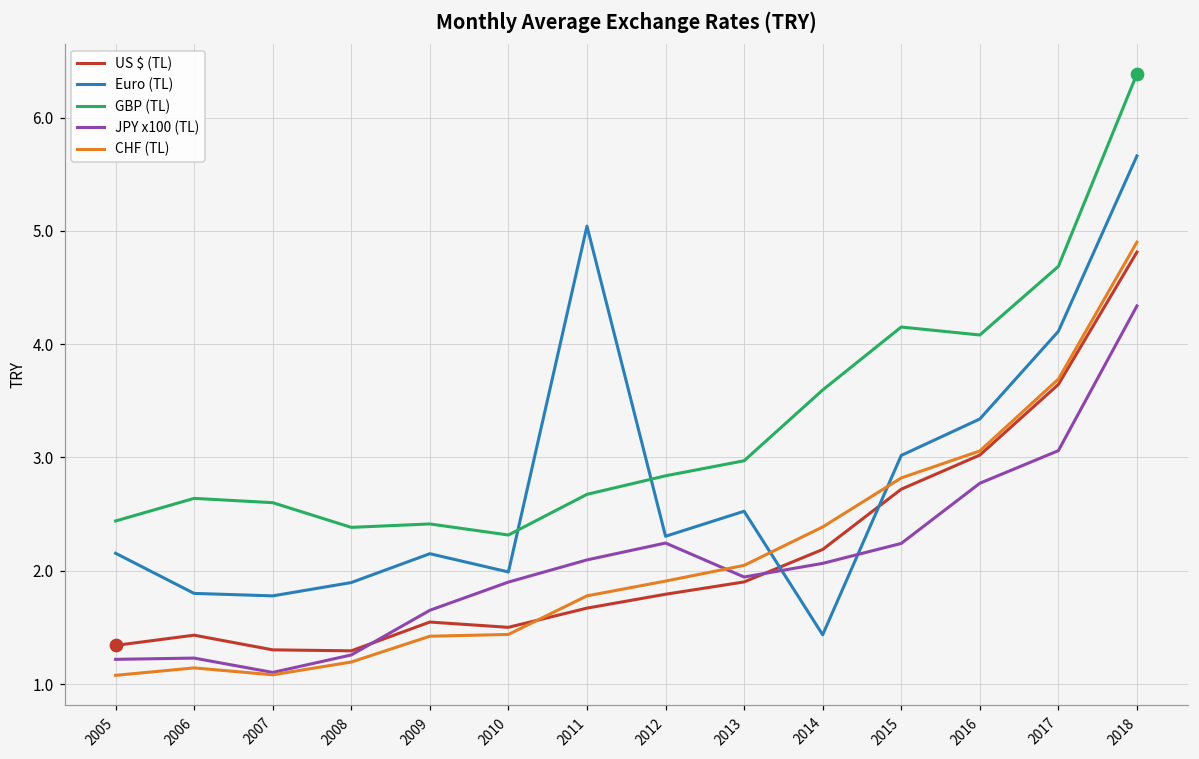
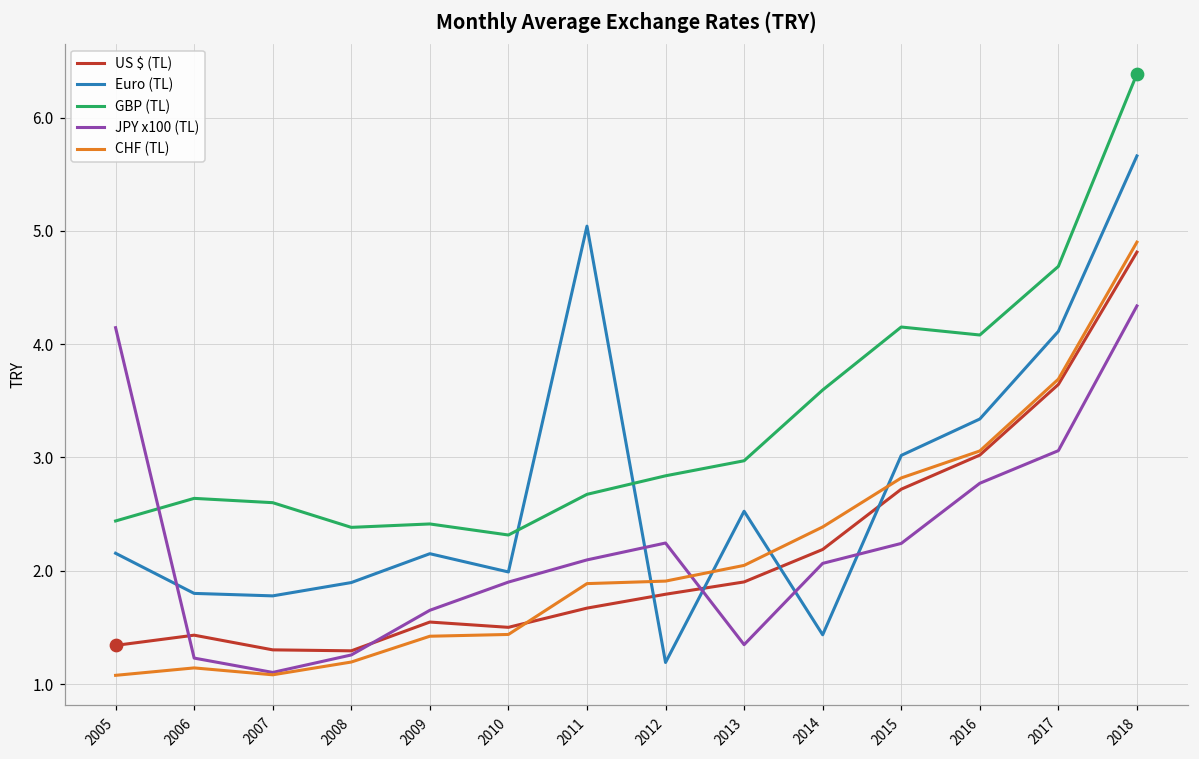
JPY x100 (TL), 2005: 1.22 -> 4.15
CHF (TL), 2011: 1.78 -> 1.89
Euro (TL), 2012: 2.30 -> 1.19
JPY x100 (TL), 2013: 1.94 -> 1.35
